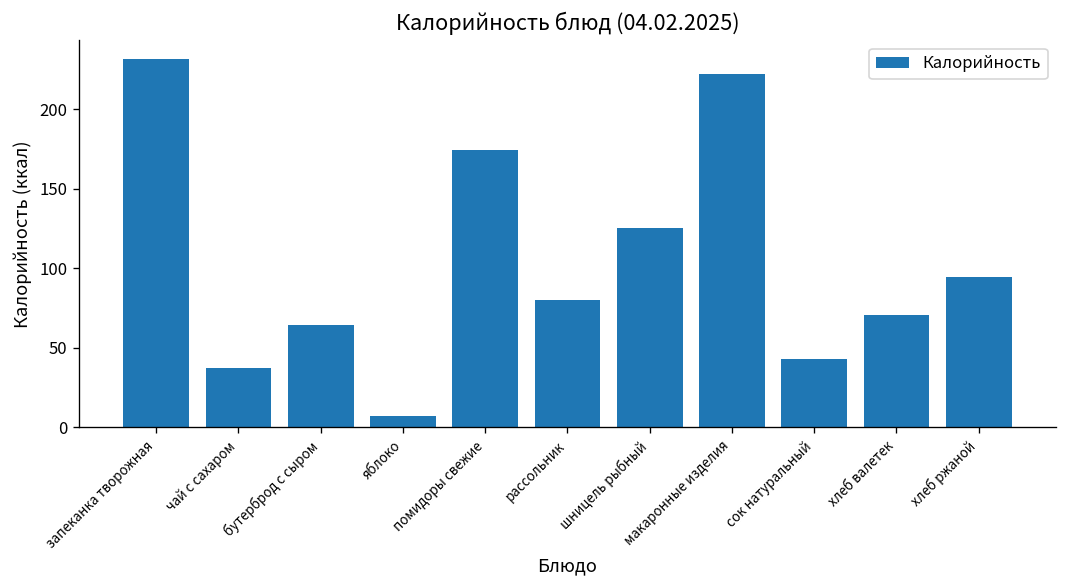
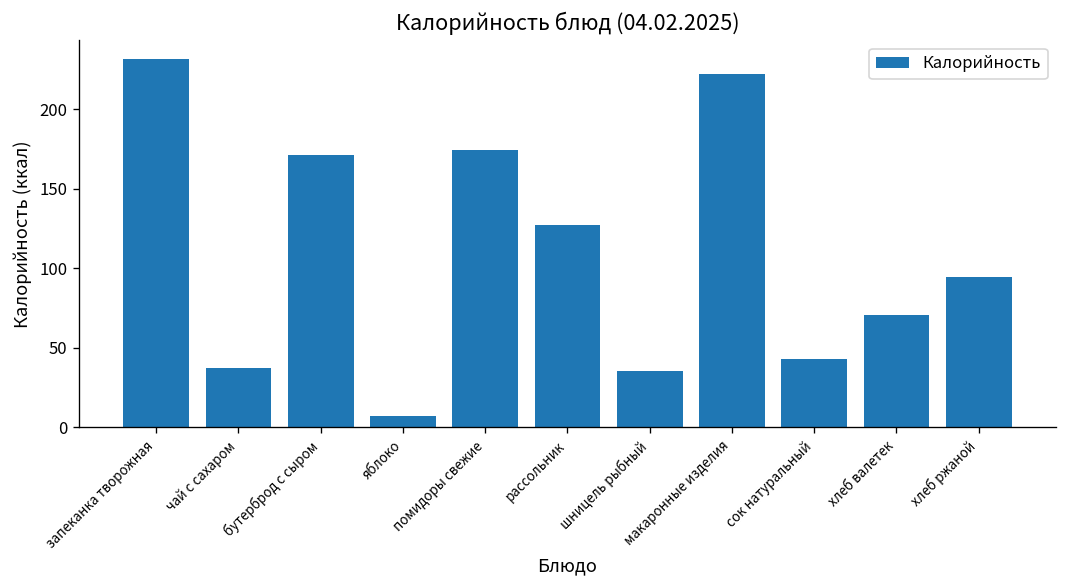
бутерброд с сыром: 65 -> 171
рассольник: 80 -> 127
шницель рыбный: 125 -> 36
